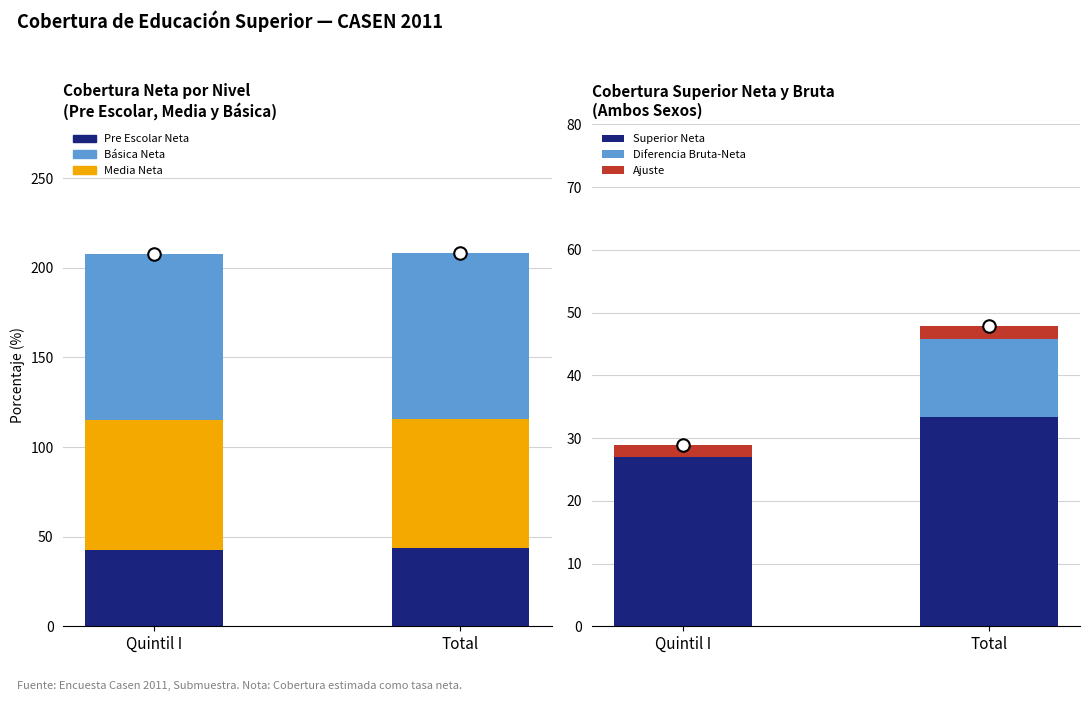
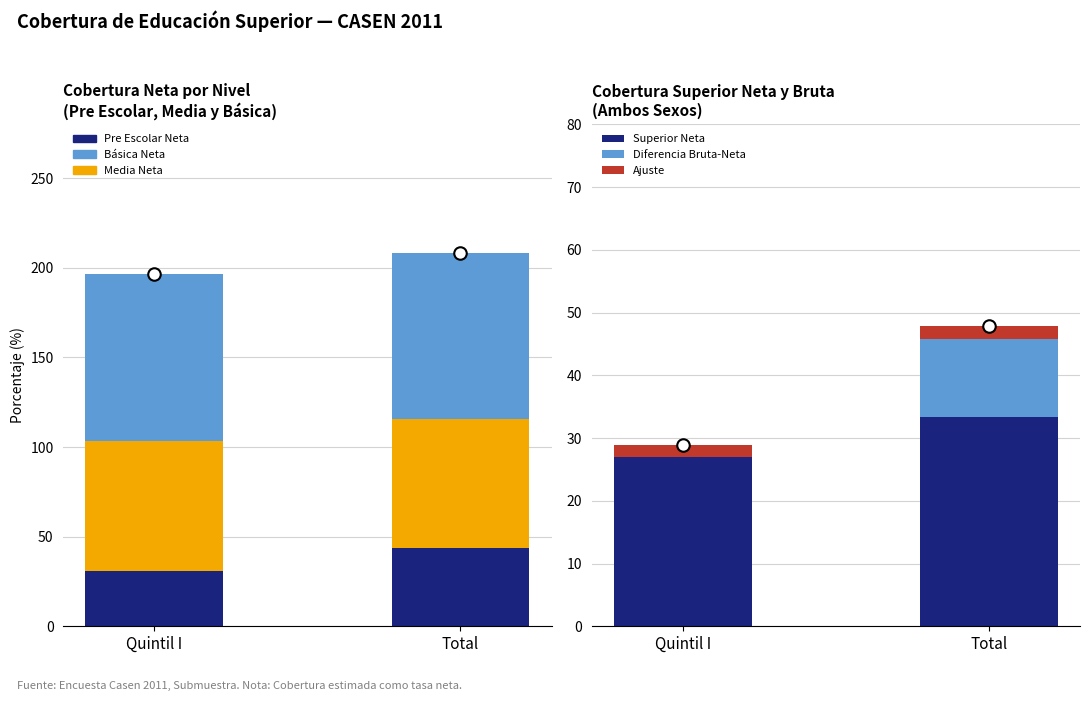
Cobertura Neta por Nivel (Pre Escolar, Media y Básica), Pre Escolar Neta, Quintil I: 42 -> 31
